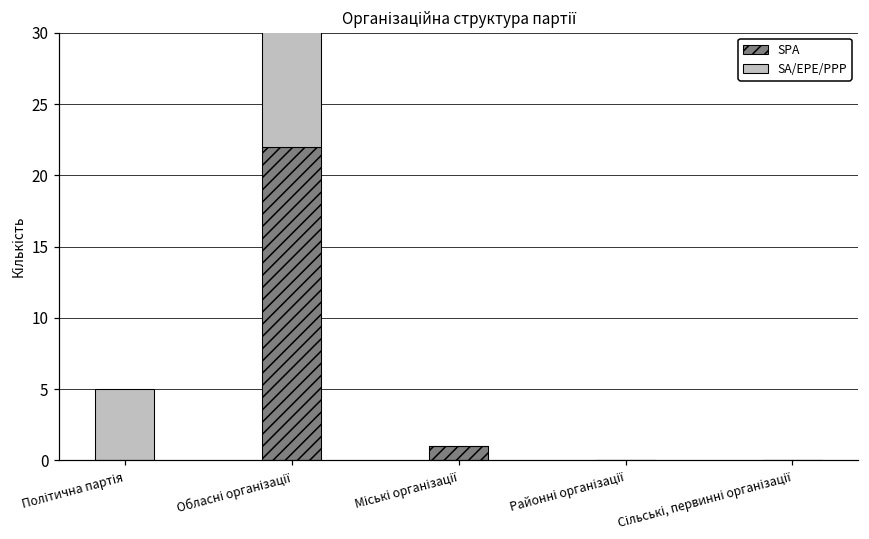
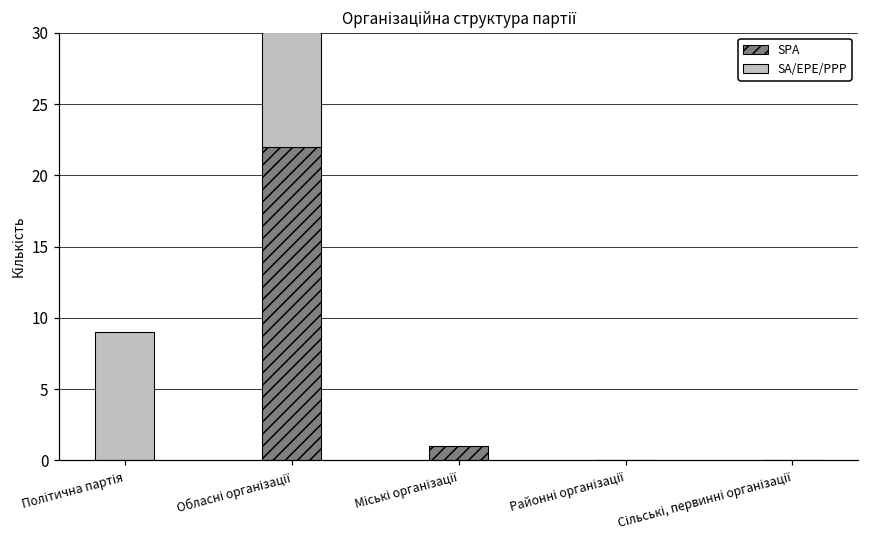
SA/EPE/PPP, Політична партія: 5 -> 9
